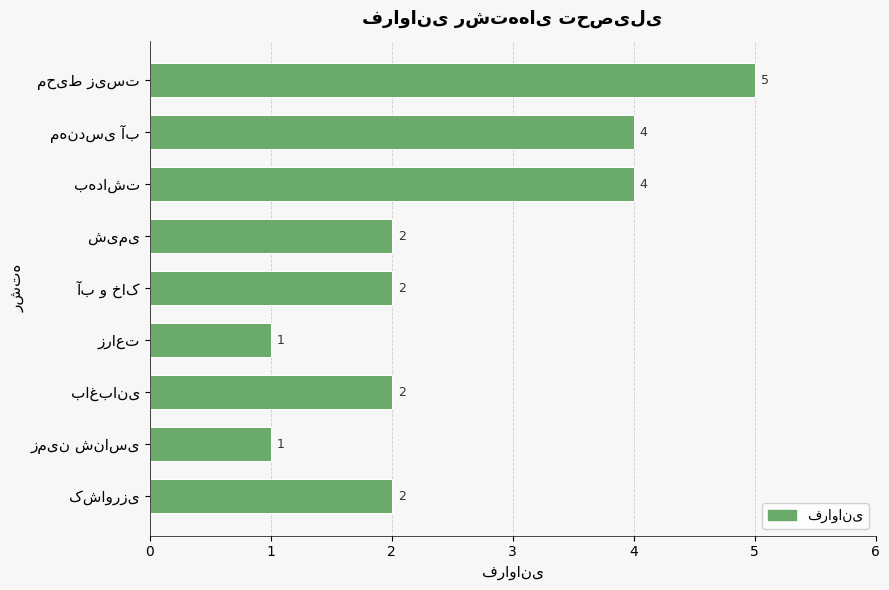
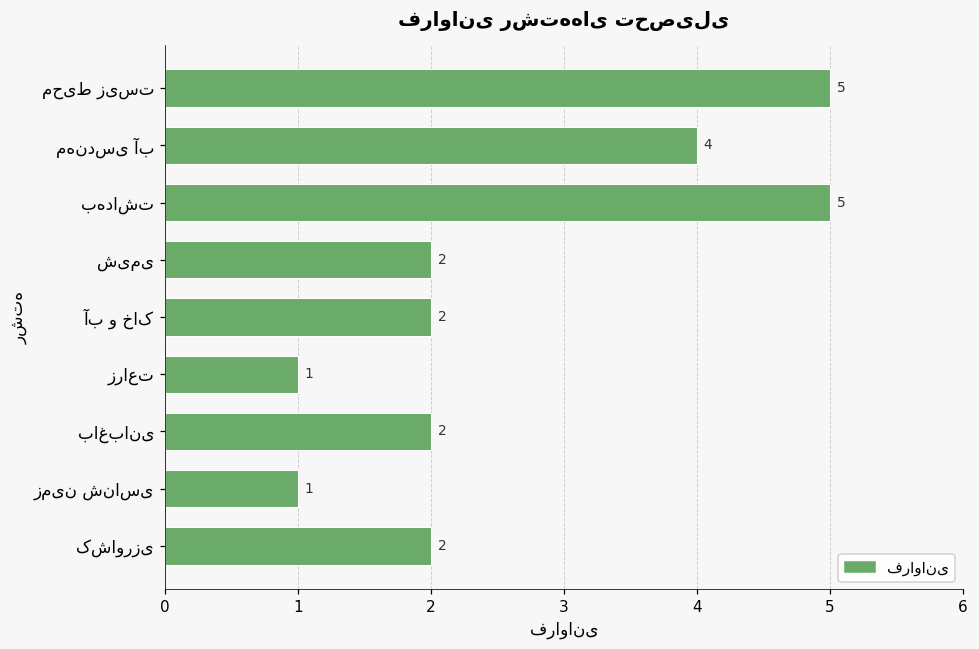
بهداشت: 4 -> 5
